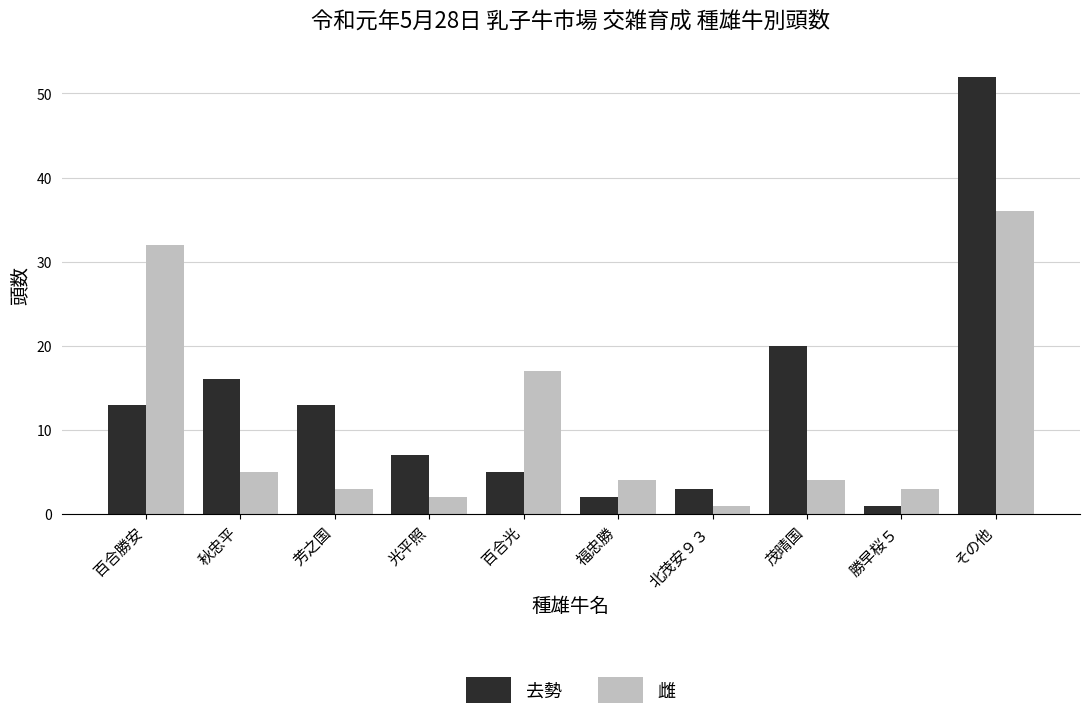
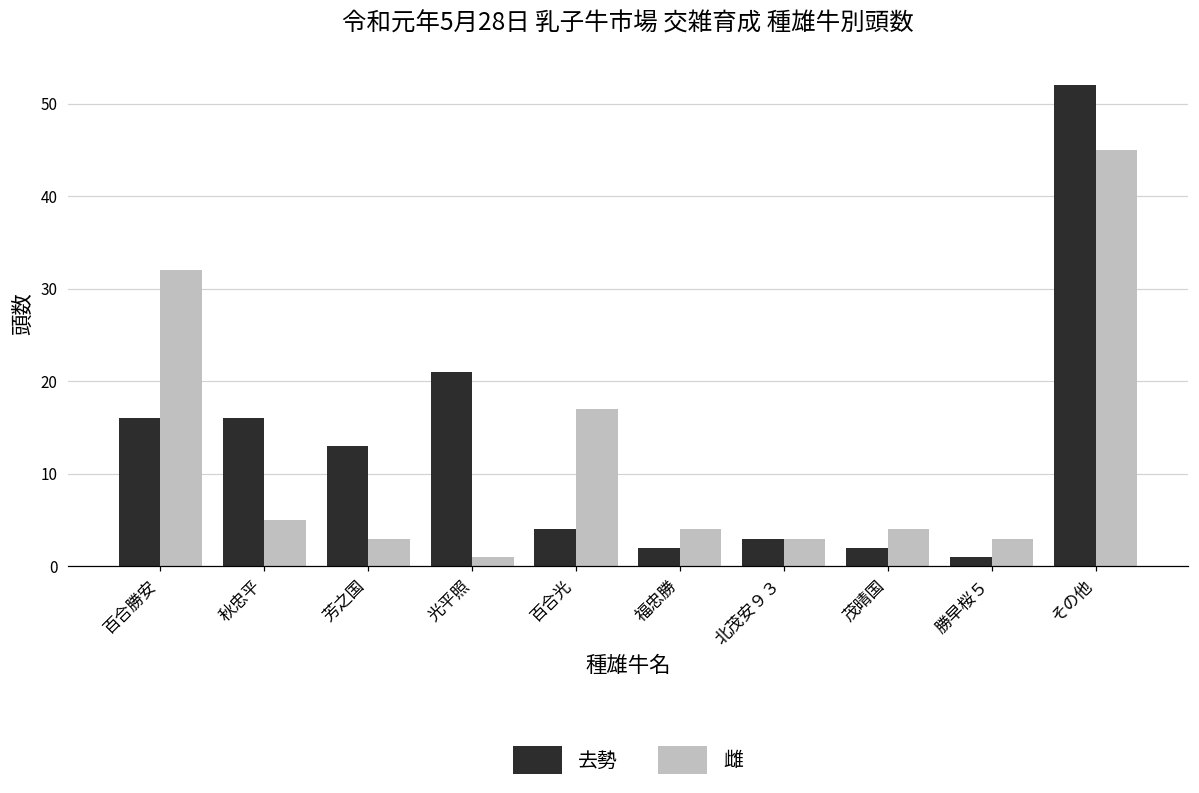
去勢, 百合勝安: 13 -> 16
去勢, 光平照: 7 -> 21
雌, 光平照: 2 -> 1
去勢, 百合光: 5 -> 4
雌, 北茂安９３: 1 -> 3
去勢, 茂晴国: 20 -> 2
雌, その他: 36 -> 45
